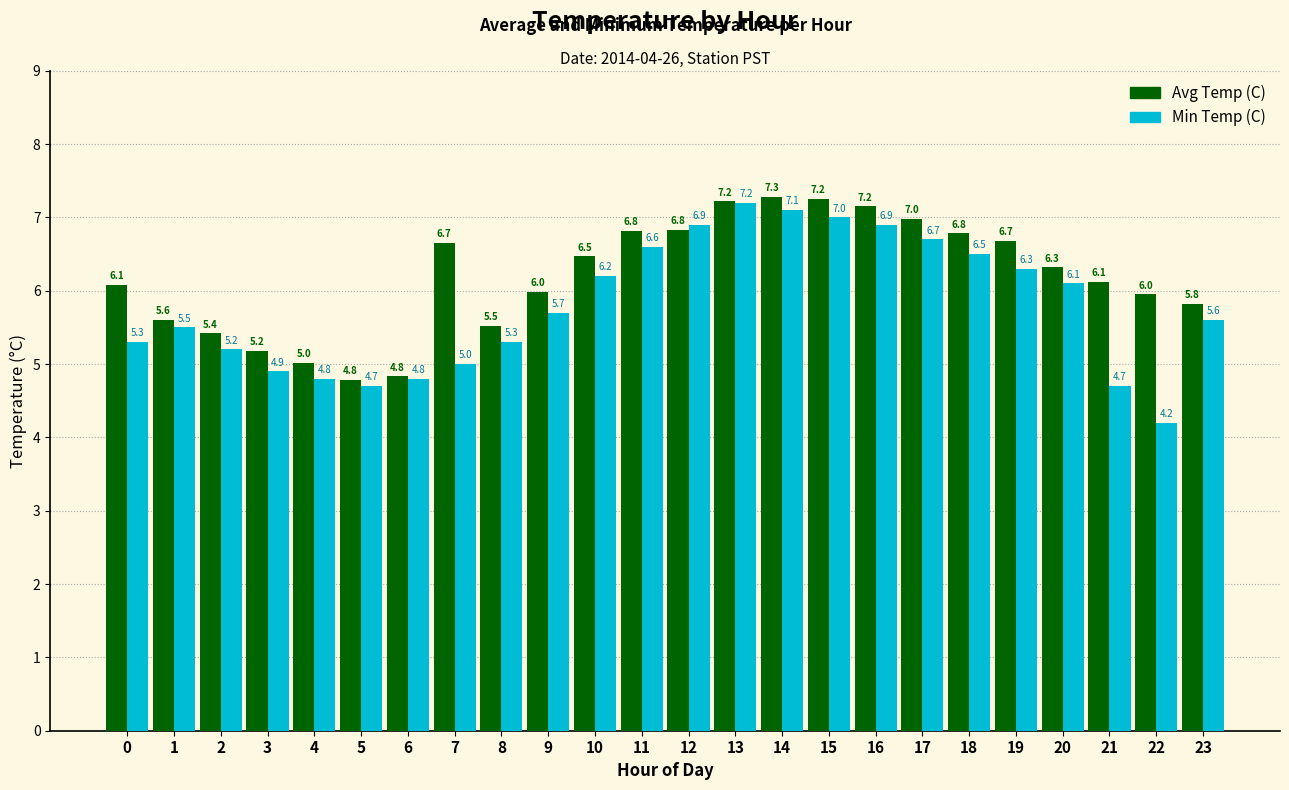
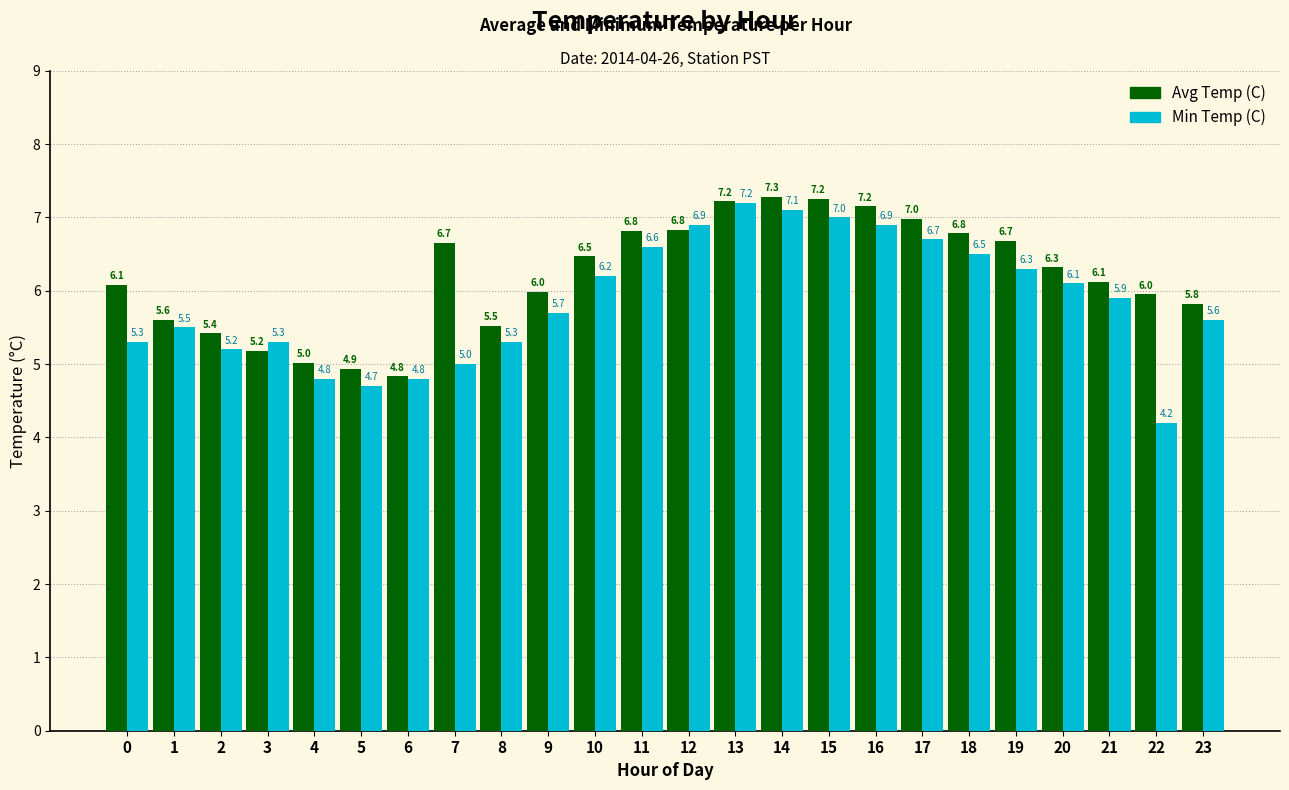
Min Temp (C), 3: 4.9 -> 5.3
Avg Temp (C), 5: 4.8 -> 4.9
Min Temp (C), 21: 4.7 -> 5.9
